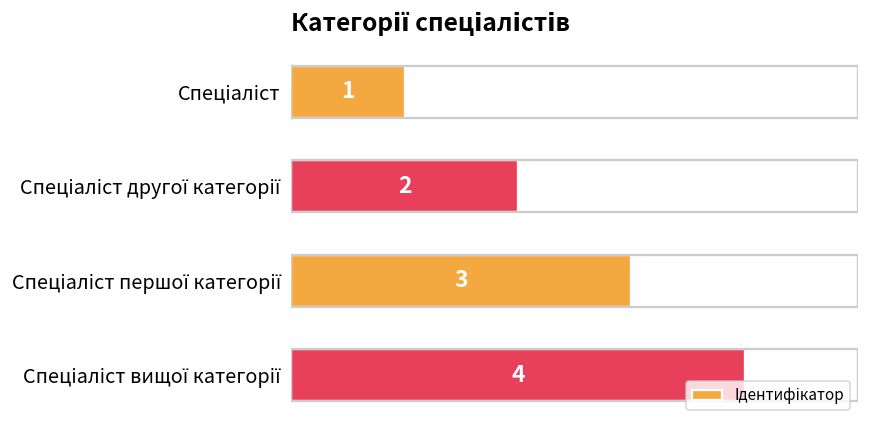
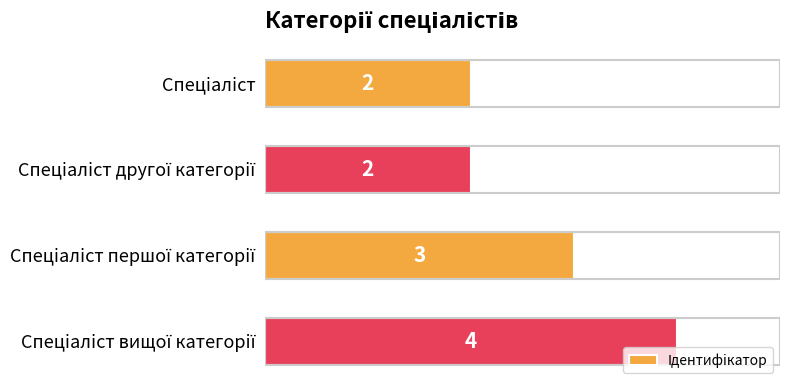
Спеціаліст: 1 -> 2
